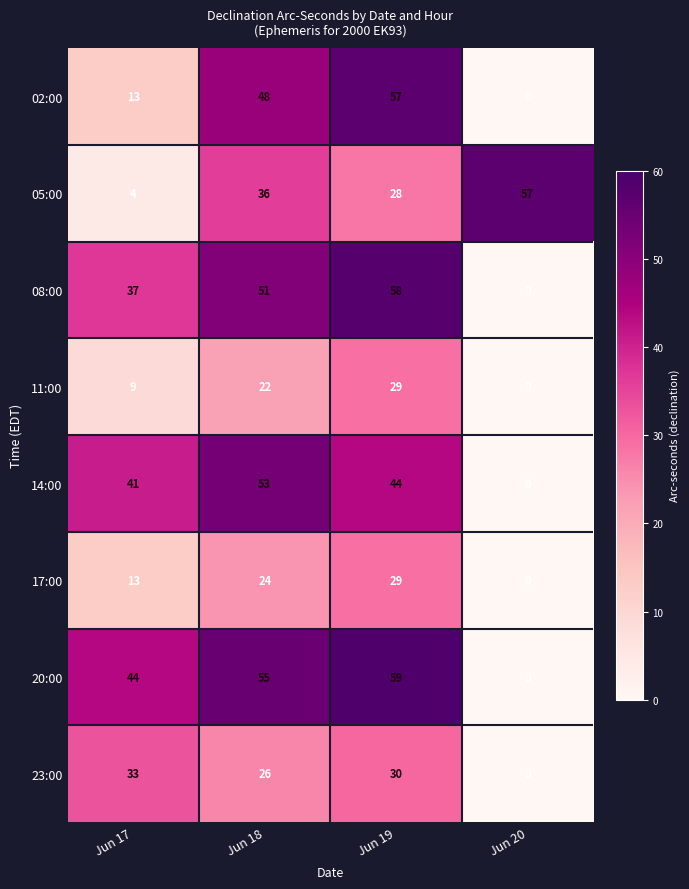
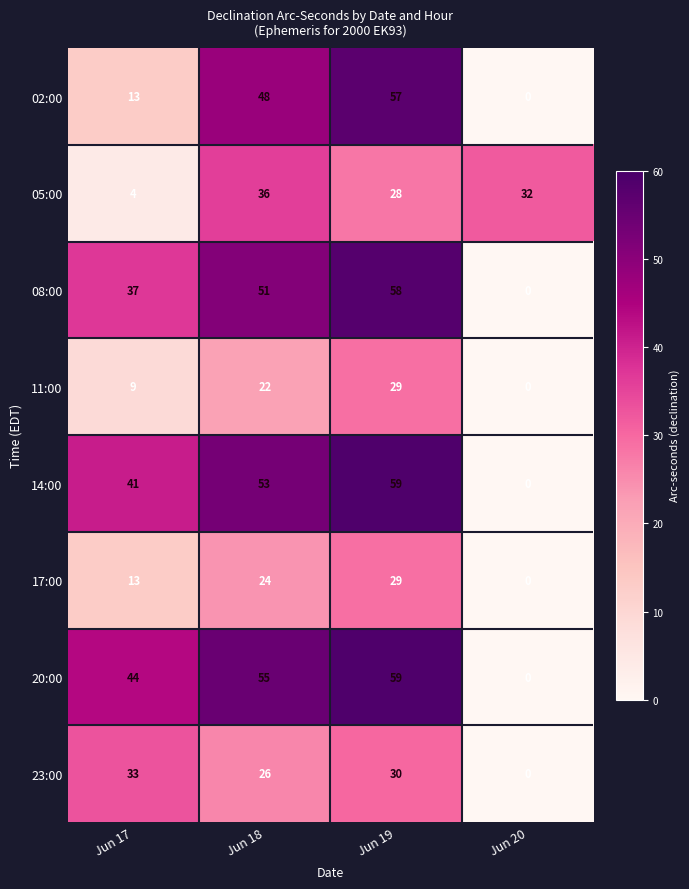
05:00, Jun 20: 57 -> 32
14:00, Jun 19: 44 -> 59
